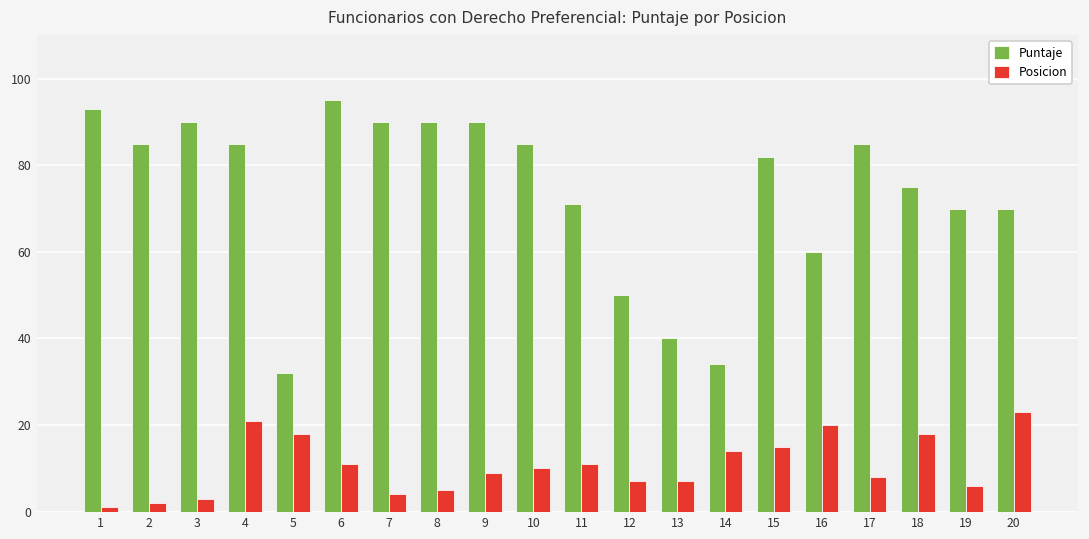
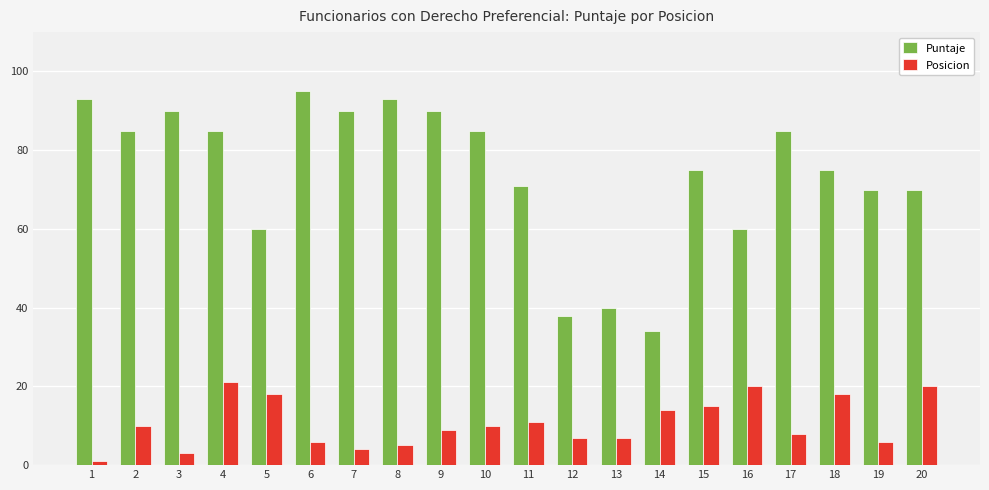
Posicion, 2: 2 -> 10
Puntaje, 5: 32 -> 60
Posicion, 6: 11 -> 6
Puntaje, 8: 90 -> 93
Puntaje, 12: 50 -> 38
Puntaje, 15: 82 -> 75
Posicion, 20: 23 -> 20
